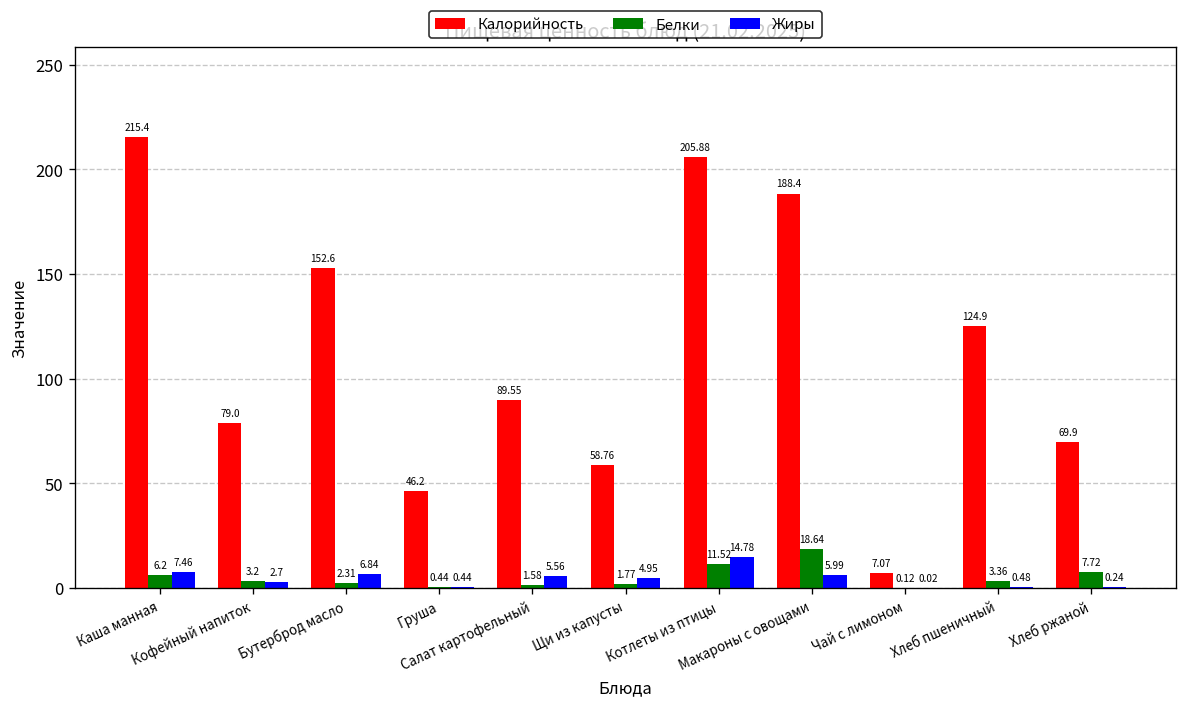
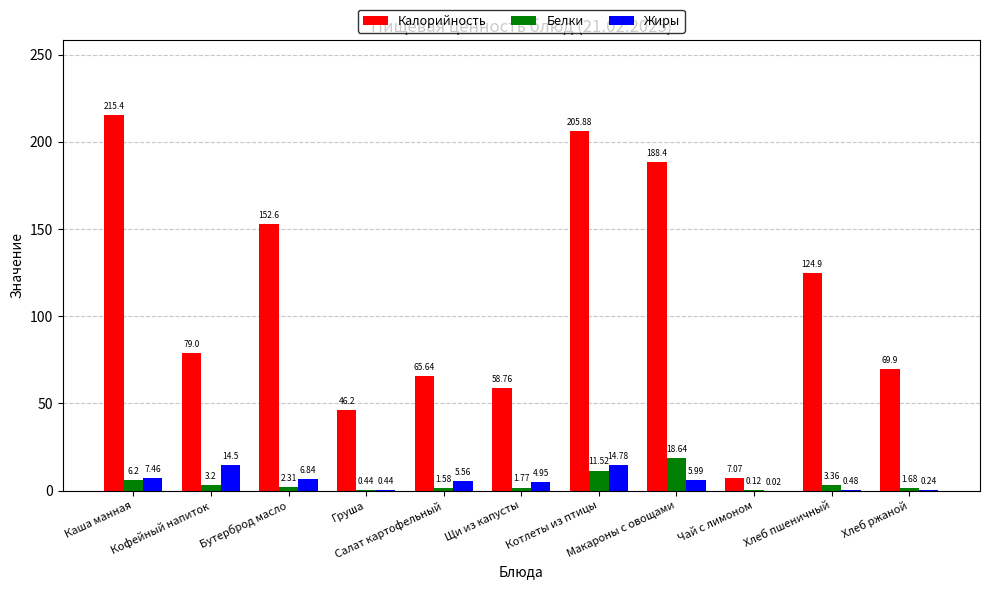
Жиры, Кофейный напиток: 2.7 -> 14.5
Калорийность, Салат картофельный: 89.55 -> 65.64
Белки, Хлеб ржаной: 7.72 -> 1.68
